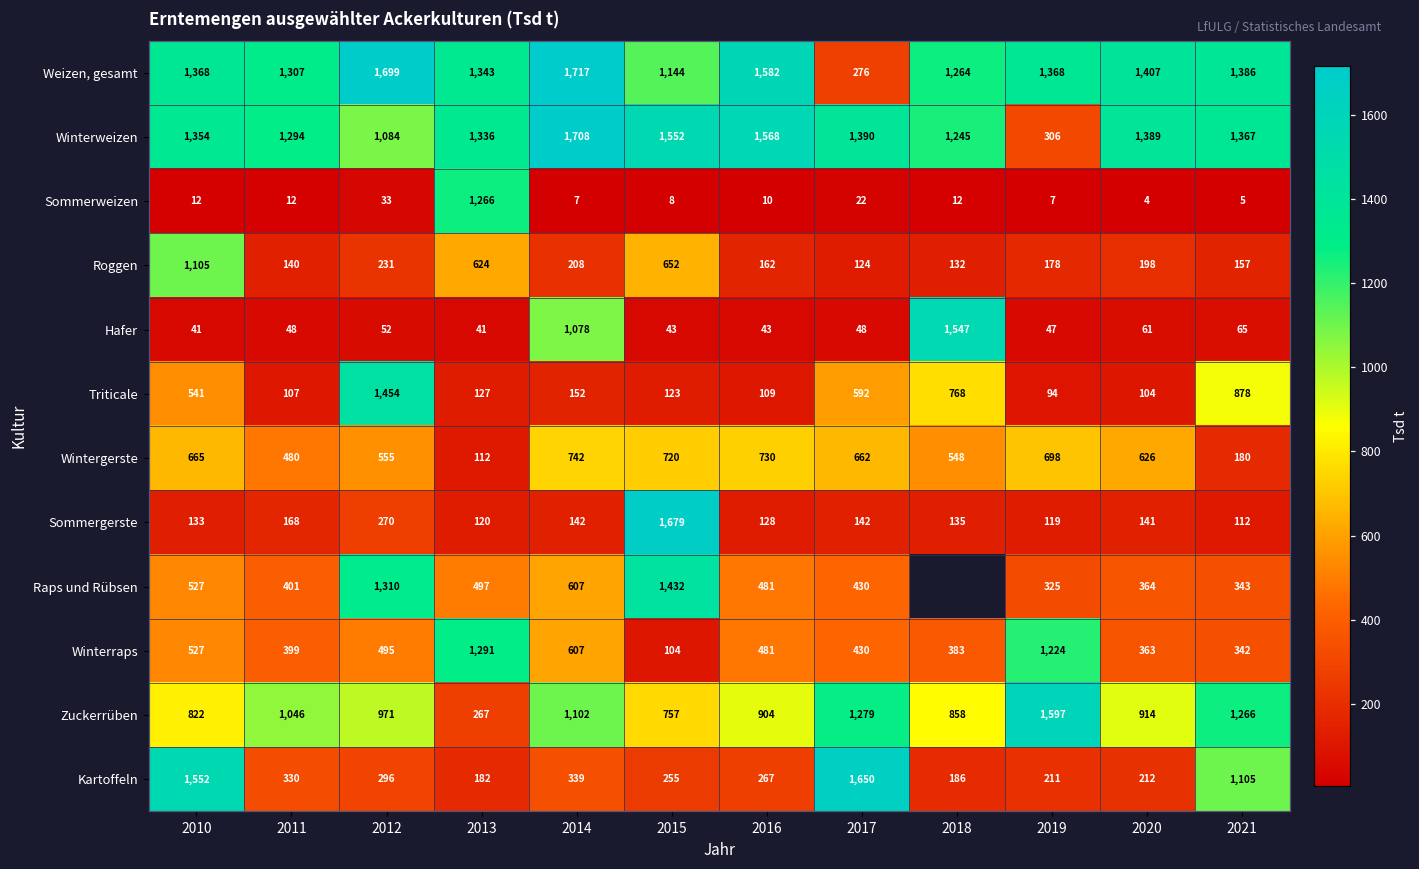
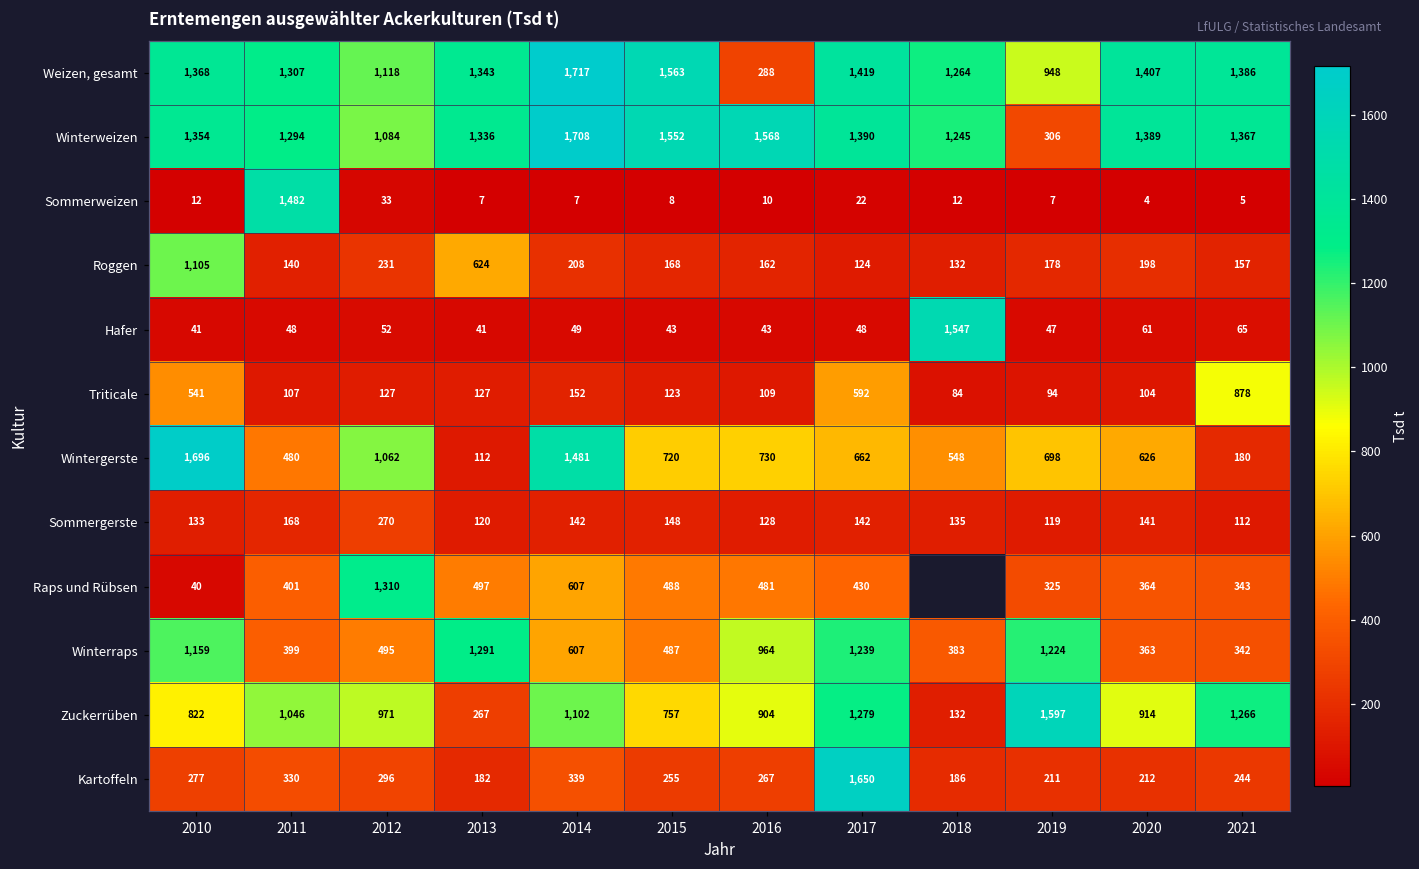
Weizen, gesamt, 2012: 1,699 -> 1,118
Weizen, gesamt, 2015: 1,144 -> 1,563
Weizen, gesamt, 2016: 1,582 -> 288
Weizen, gesamt, 2017: 276 -> 1,419
Weizen, gesamt, 2019: 1,368 -> 948
Sommerweizen, 2011: 12 -> 1,482
Sommerweizen, 2013: 1,266 -> 7
Roggen, 2015: 652 -> 168
Hafer, 2014: 1,078 -> 49
Triticale, 2012: 1,454 -> 127
Triticale, 2018: 768 -> 84
Wintergerste, 2010: 665 -> 1,696
Wintergerste, 2012: 555 -> 1,062
Wintergerste, 2014: 742 -> 1,481
Sommergerste, 2015: 1,679 -> 148
Raps und Rübsen, 2010: 527 -> 40
Raps und Rübsen, 2015: 1,432 -> 488
Winterraps, 2010: 527 -> 1,159
Winterraps, 2015: 104 -> 487
Winterraps, 2016: 481 -> 964
Winterraps, 2017: 430 -> 1,239
Zuckerrüben, 2018: 858 -> 132
Kartoffeln, 2010: 1,552 -> 277
Kartoffeln, 2021: 1,105 -> 244
